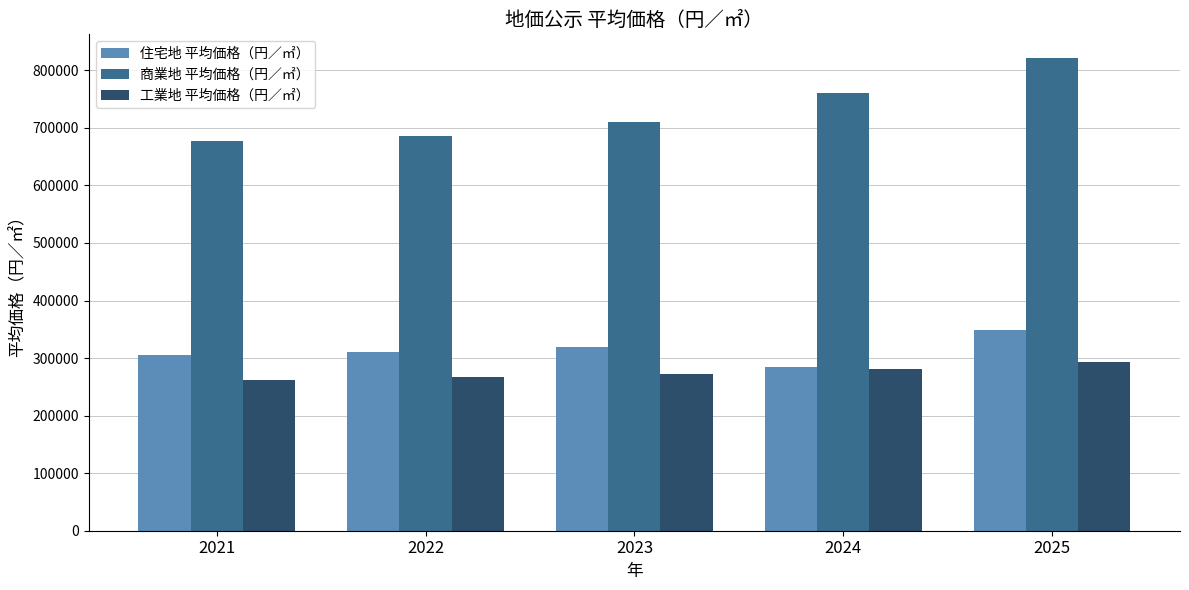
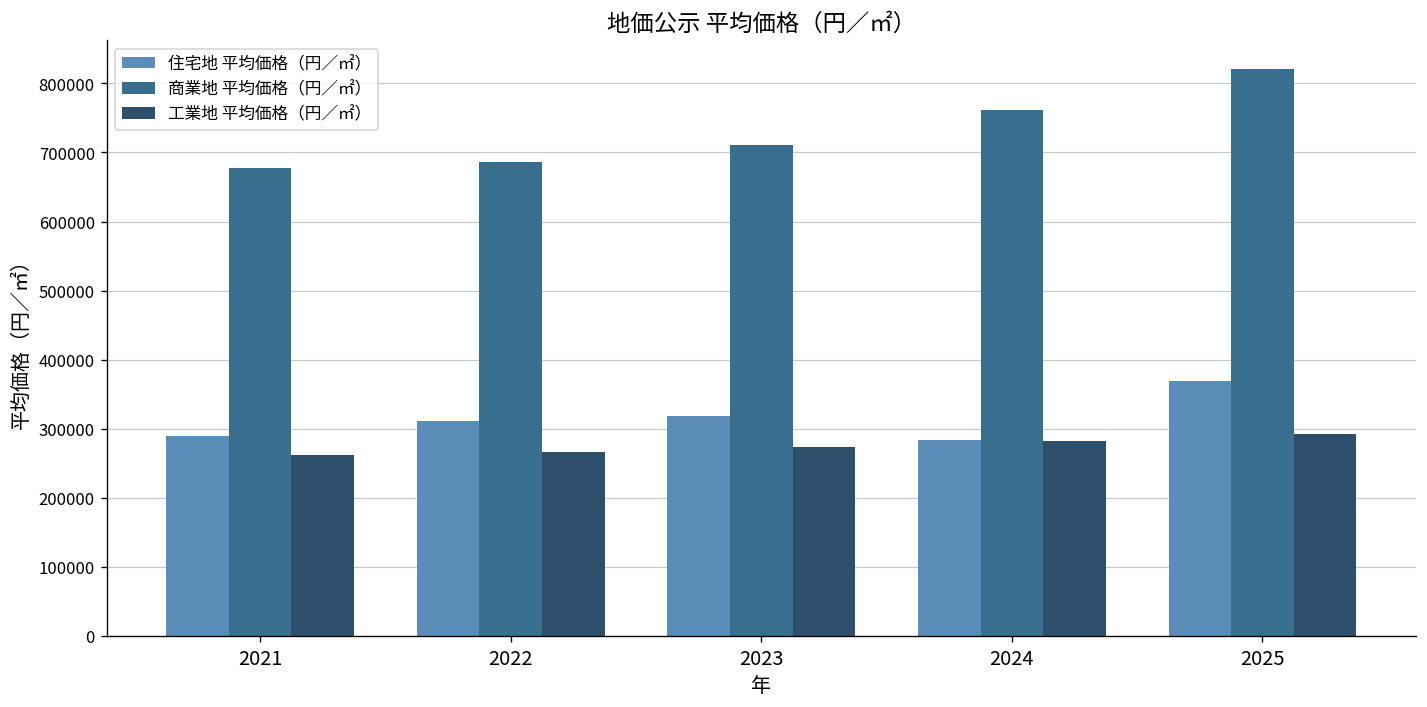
住宅地 平均価格（円／㎡）, 2021: 310000 -> 290000
住宅地 平均価格（円／㎡）, 2025: 350000 -> 370000
